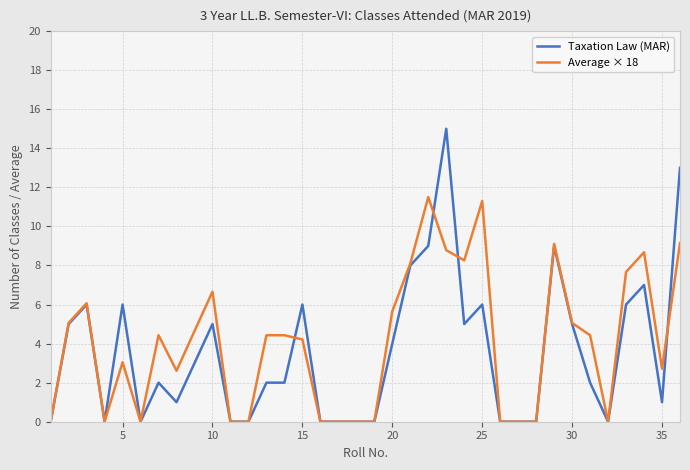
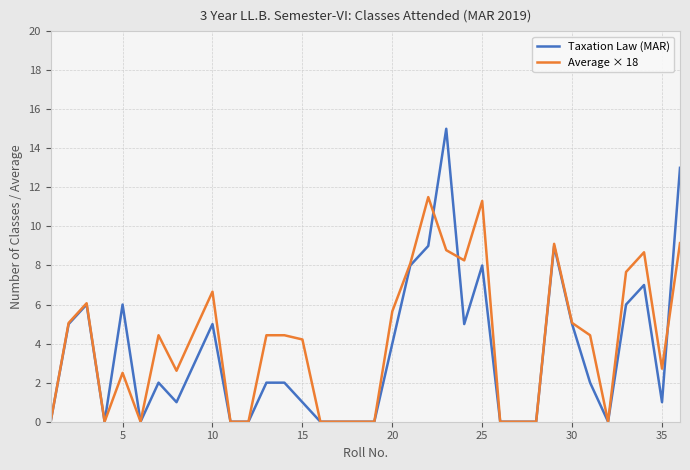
Average × 18, 5: 3.0 -> 2.5
Taxation Law (MAR), 15: 6 -> 1
Taxation Law (MAR), 25: 6 -> 8
